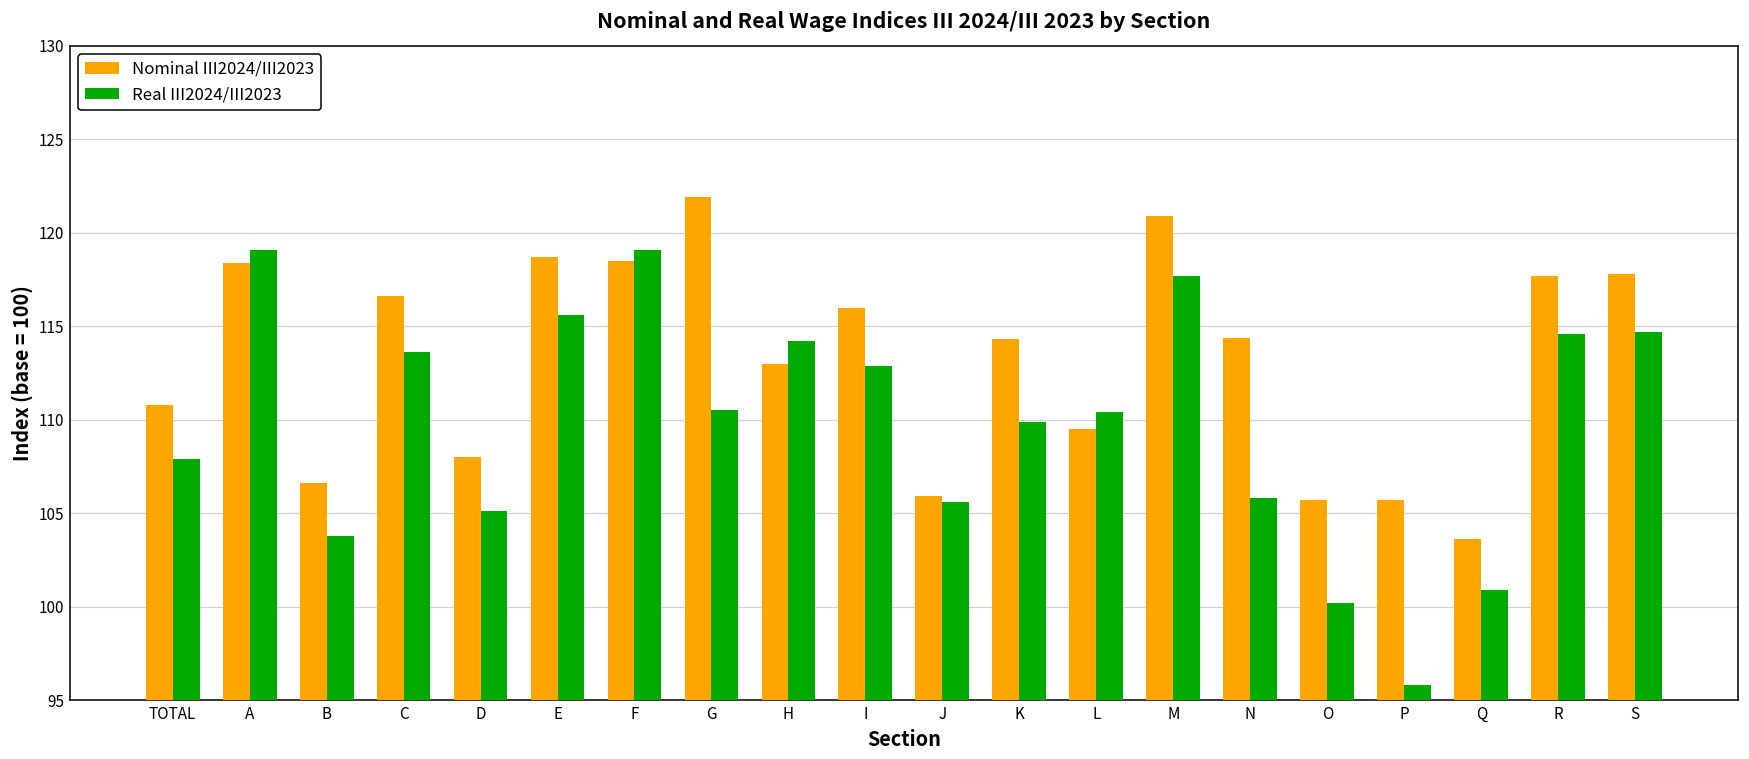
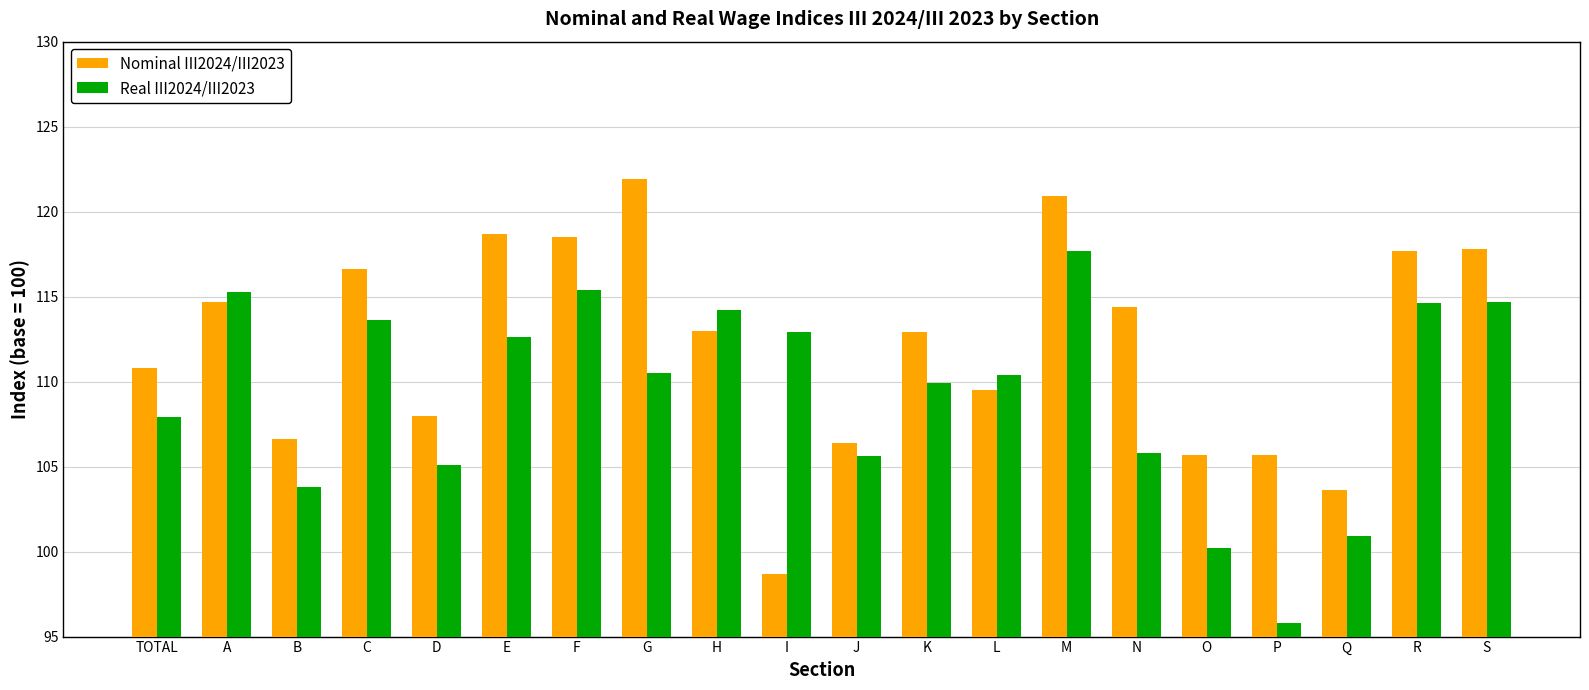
Nominal III2024/III2023, A: 118.4 -> 114.7
Real III2024/III2023, A: 119.1 -> 115.3
Real III2024/III2023, E: 115.6 -> 112.6
Real III2024/III2023, F: 119.1 -> 115.4
Nominal III2024/III2023, I: 116.0 -> 98.7
Nominal III2024/III2023, J: 105.9 -> 106.4
Nominal III2024/III2023, K: 114.3 -> 112.9
